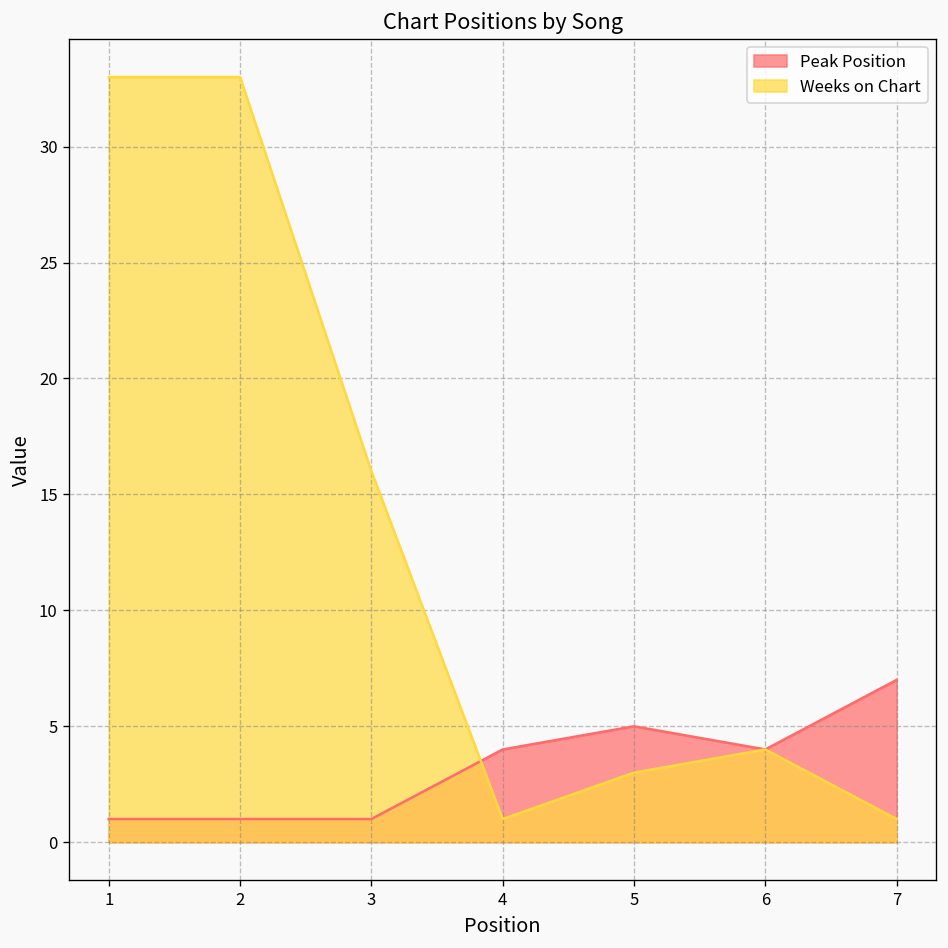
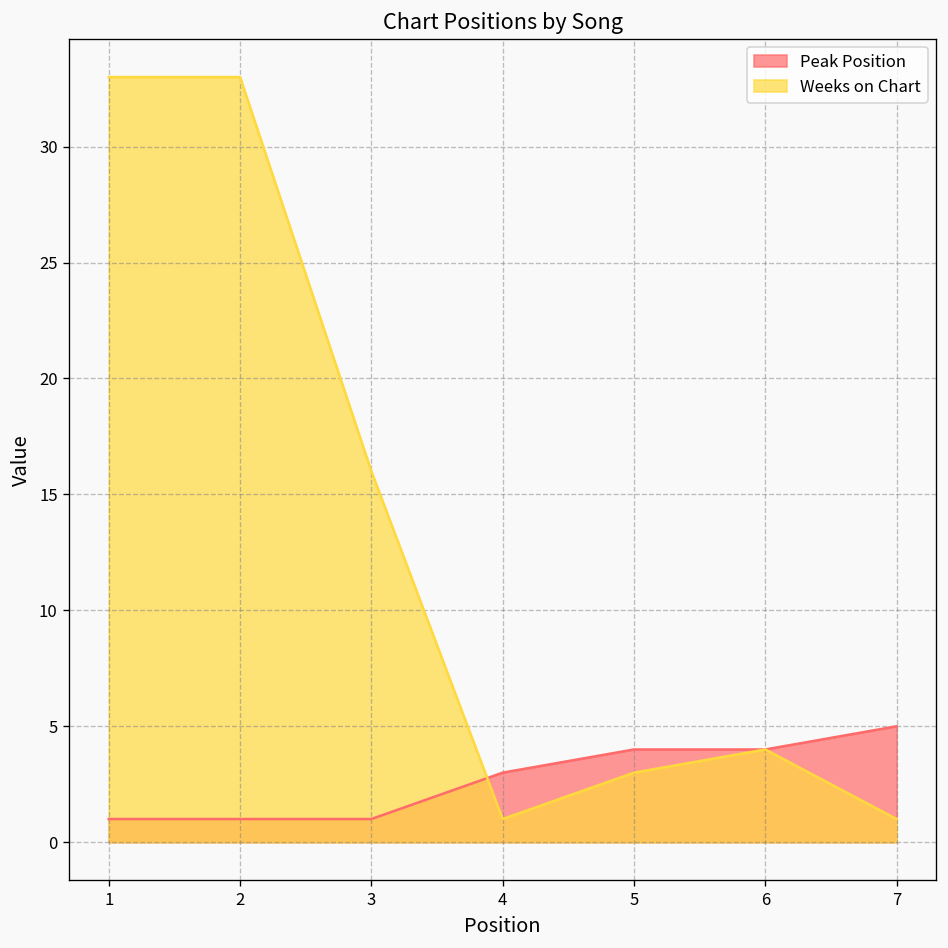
Peak Position, 4: 4 -> 3
Peak Position, 5: 5 -> 4
Peak Position, 7: 7 -> 5
